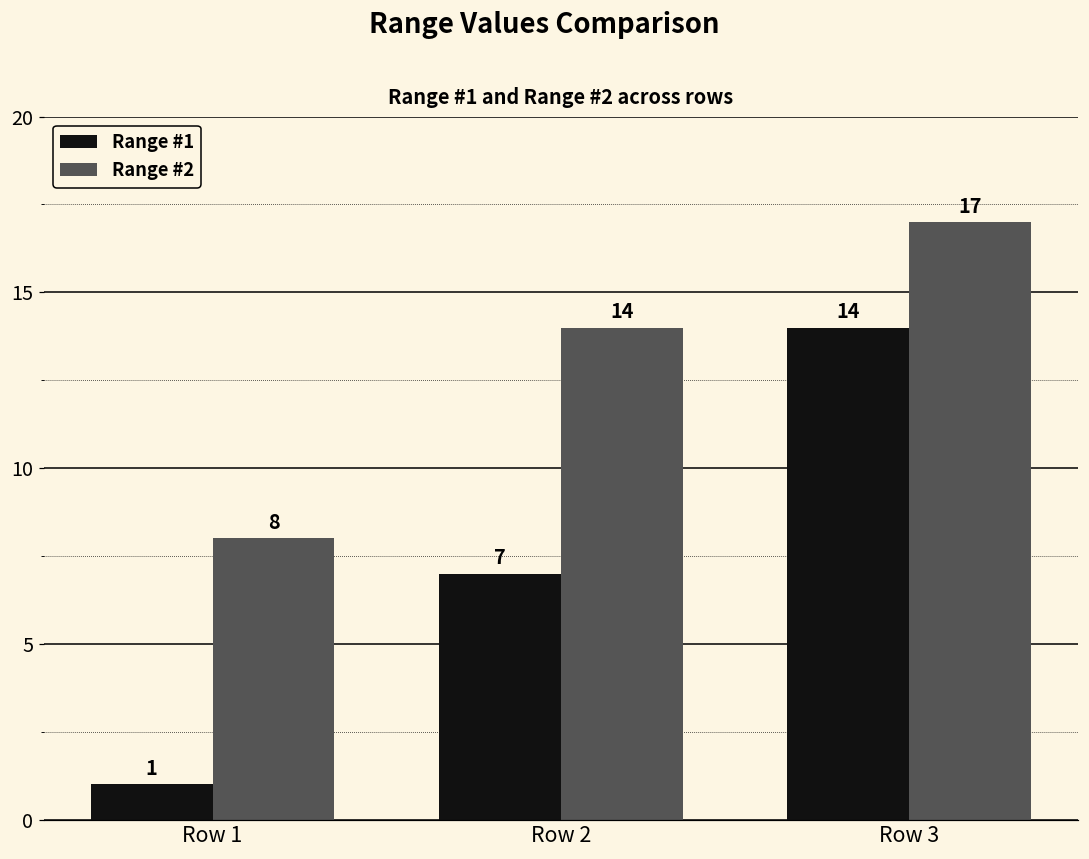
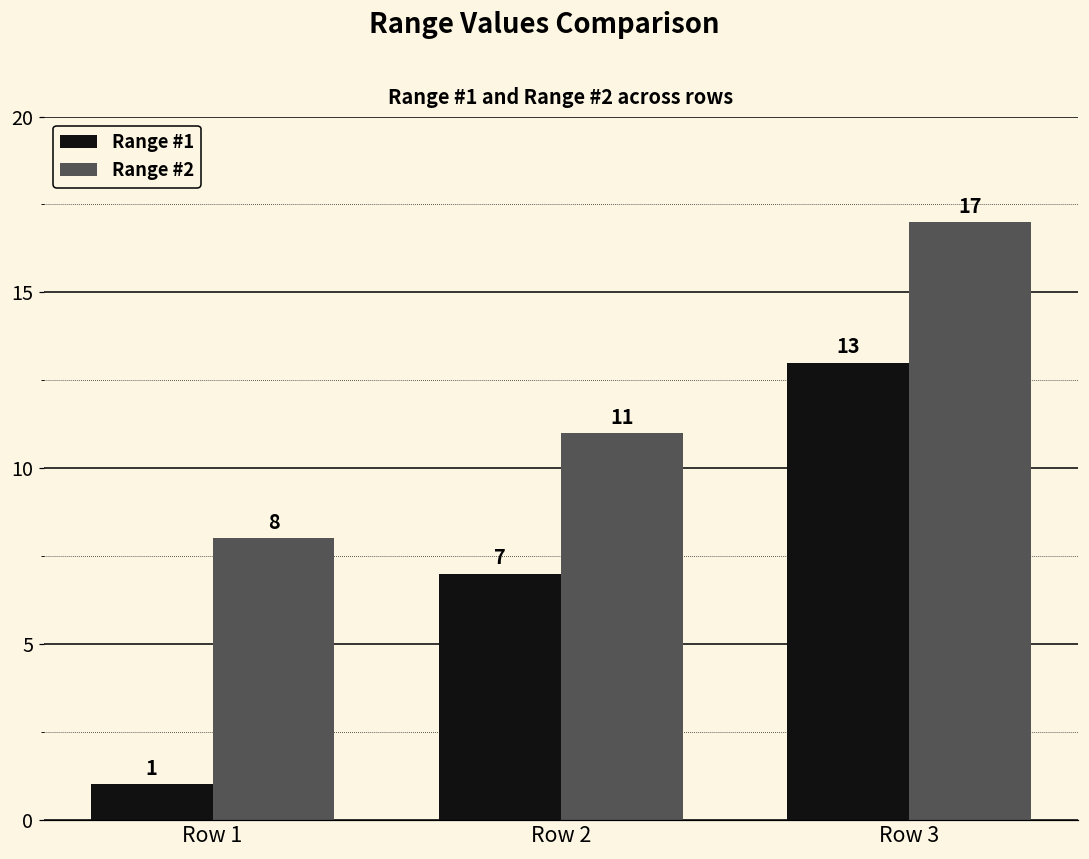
Range #2, Row 2: 14 -> 11
Range #1, Row 3: 14 -> 13
